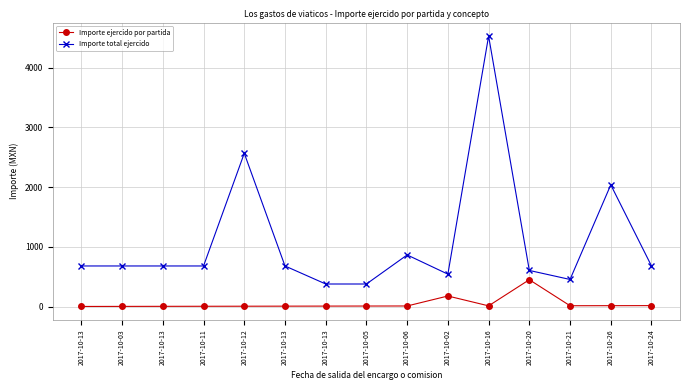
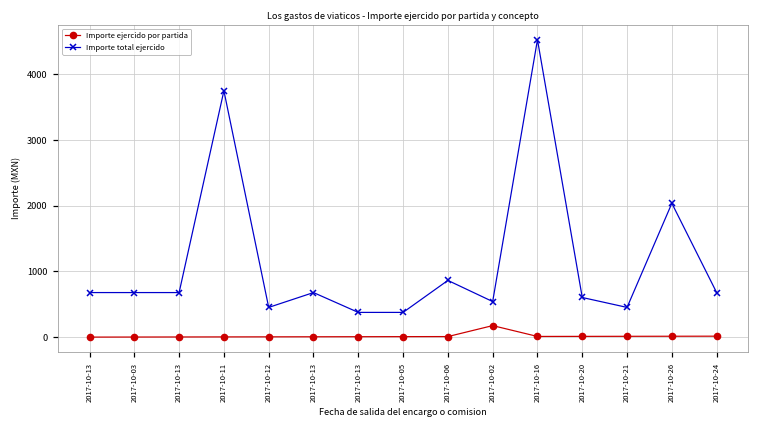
Importe total ejercido, 2017-10-11: 700 -> 3800
Importe total ejercido, 2017-10-12: 2600 -> 500
Importe ejercido por partida, 2017-10-20: 400 -> 0
